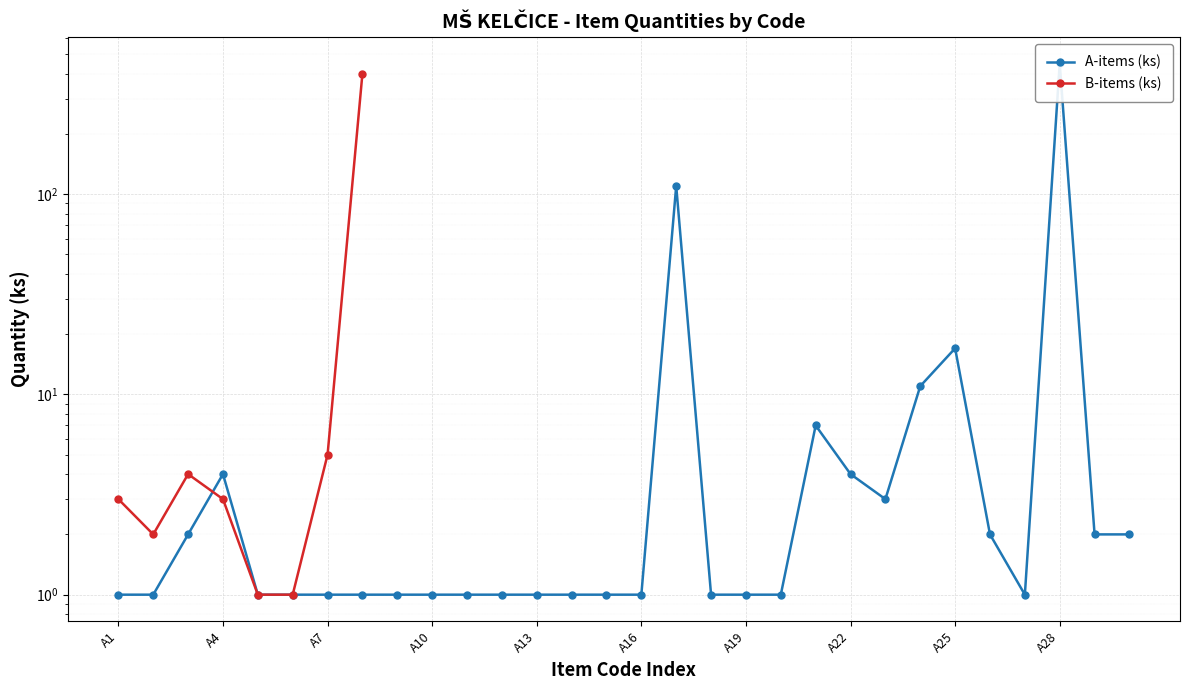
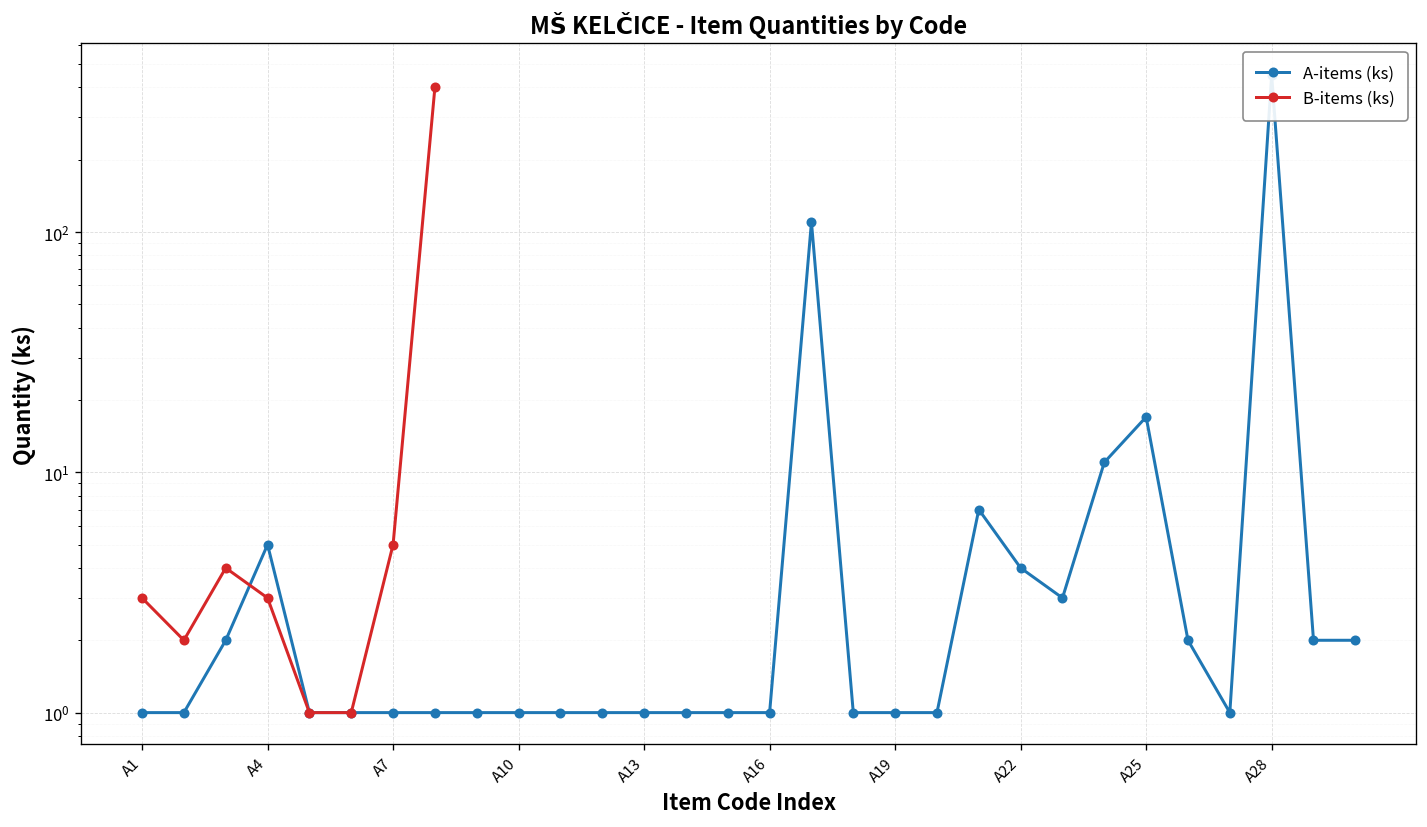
A-items (ks), A4: 4 -> 5
